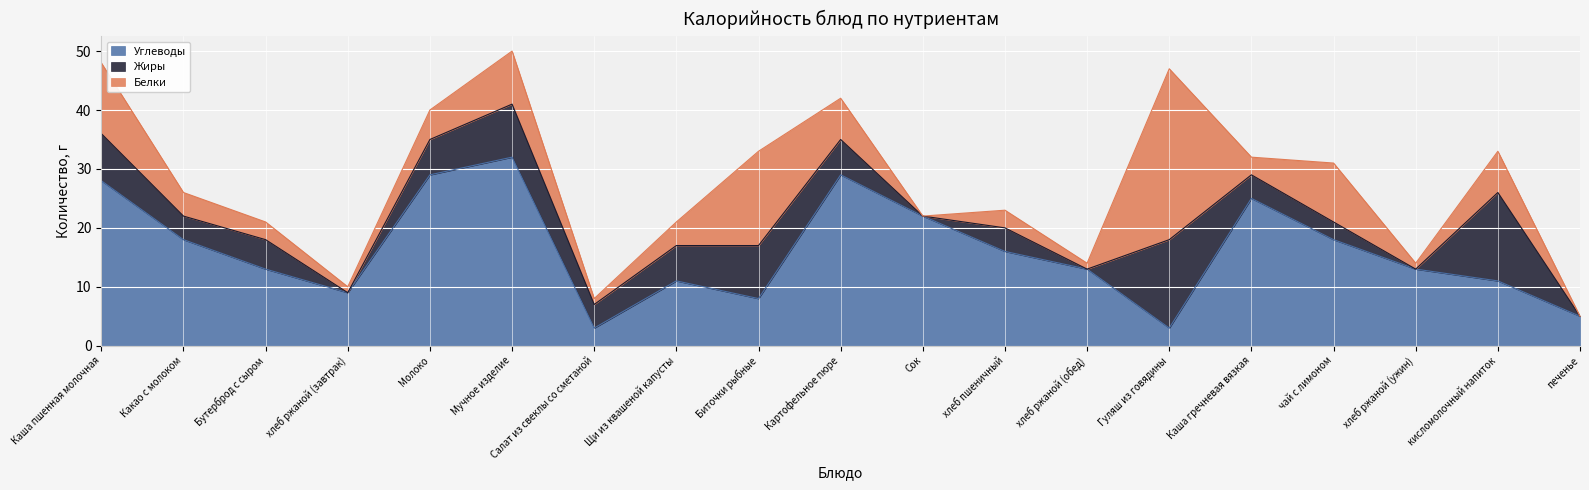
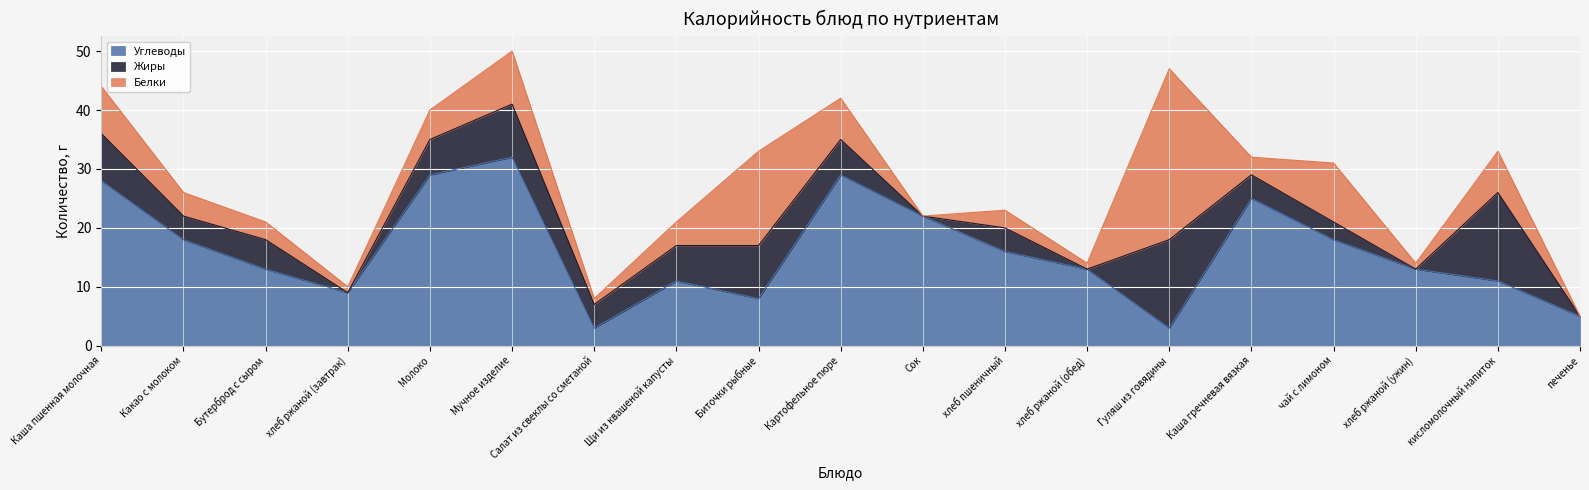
Белки, Каша пшенная молочная: 12 -> 8
